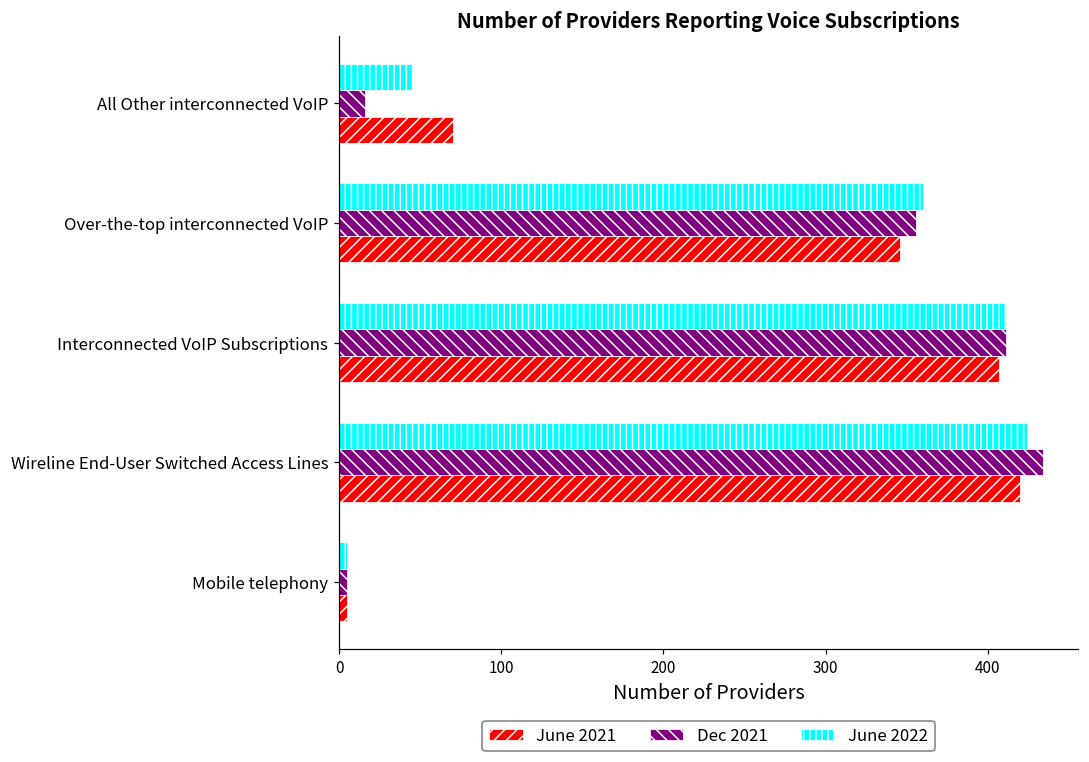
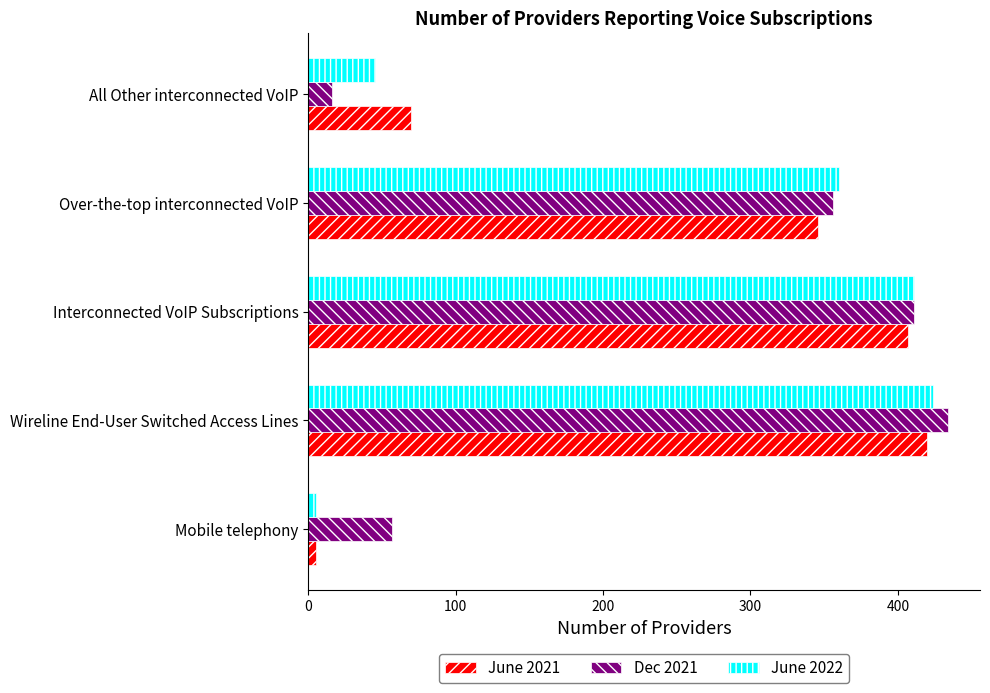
Dec 2021, Mobile telephony: 5 -> 57
